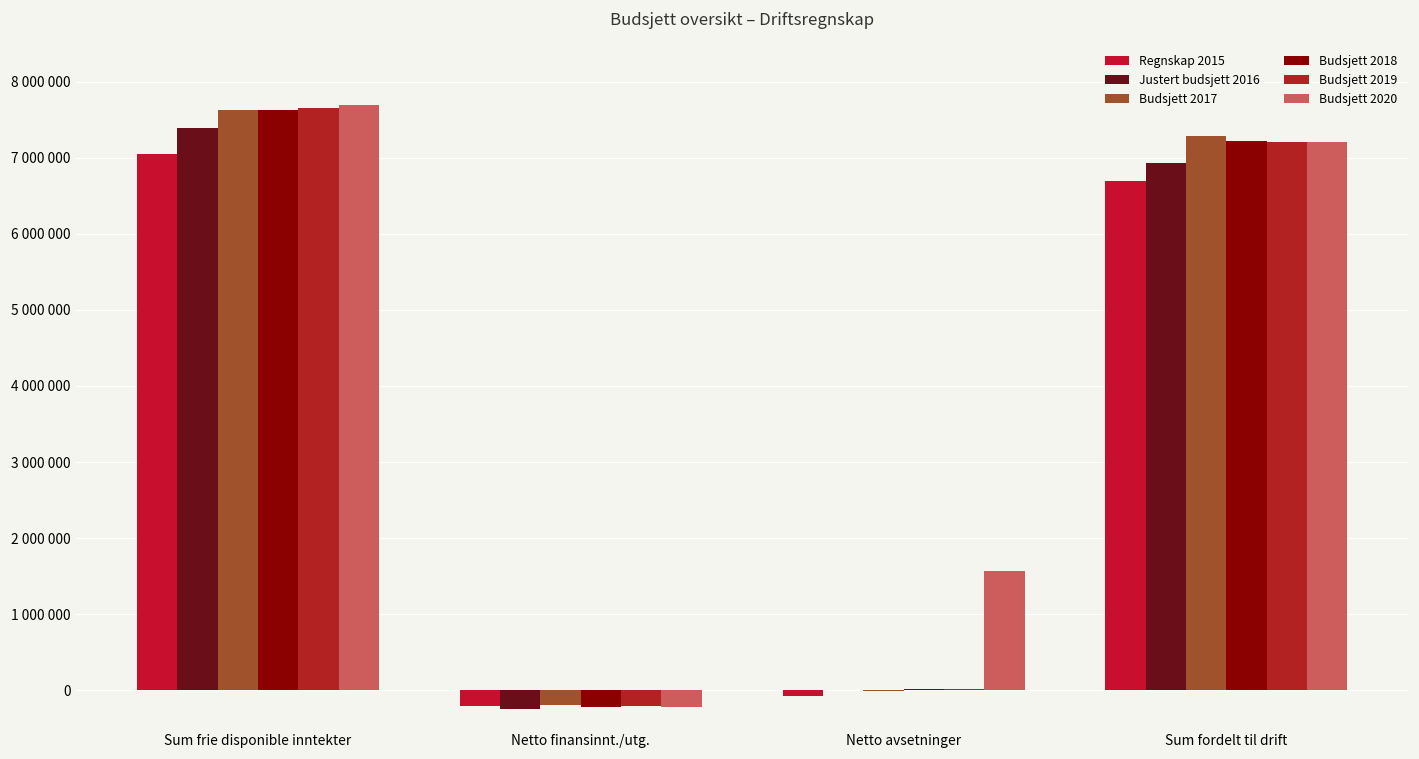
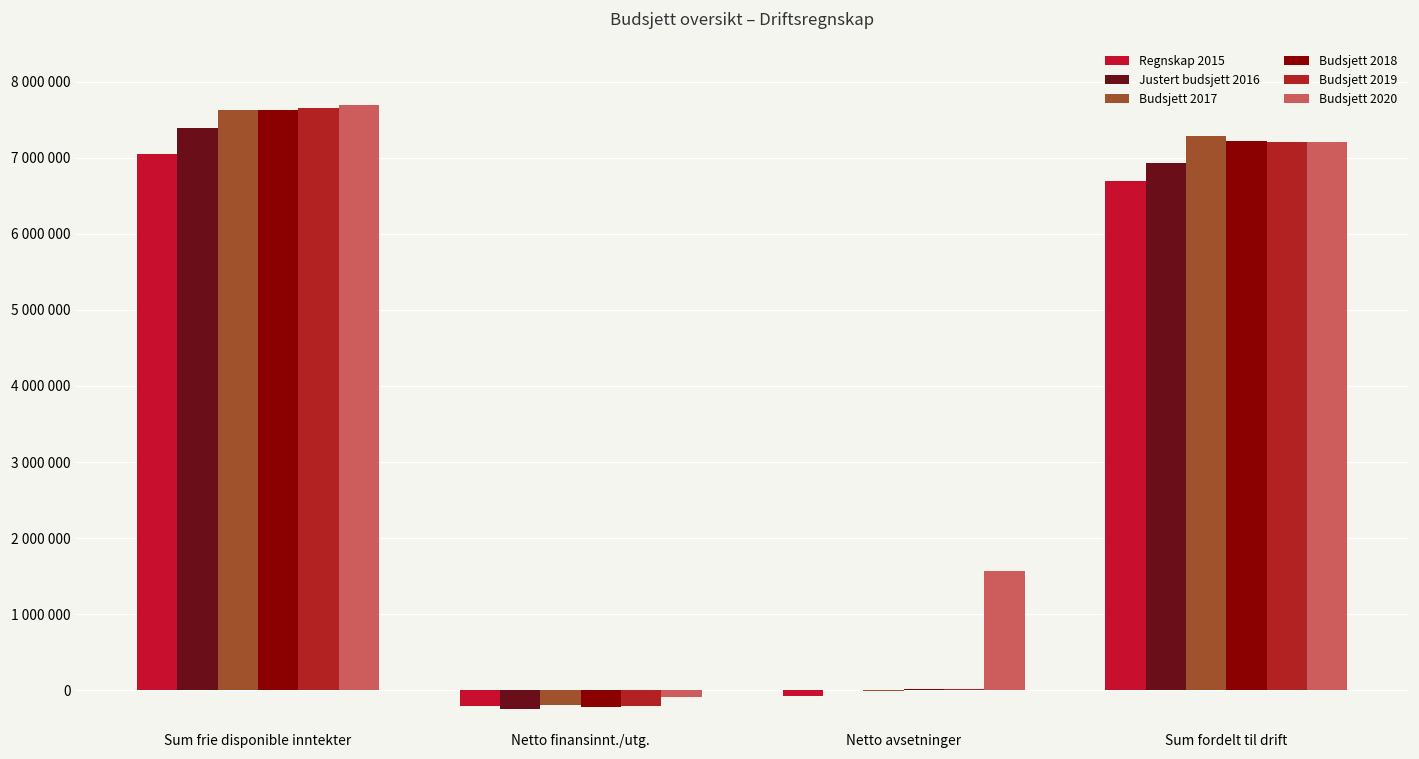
Budsjett 2020, Netto finansinnt./utg.: -200000 -> -100000
